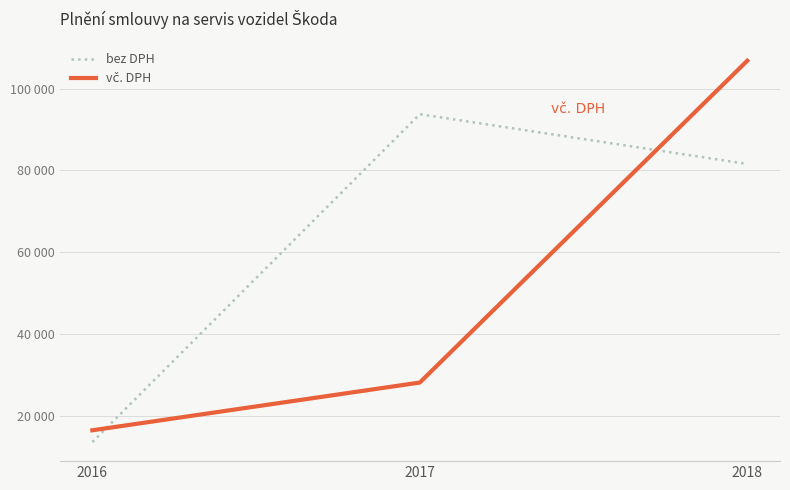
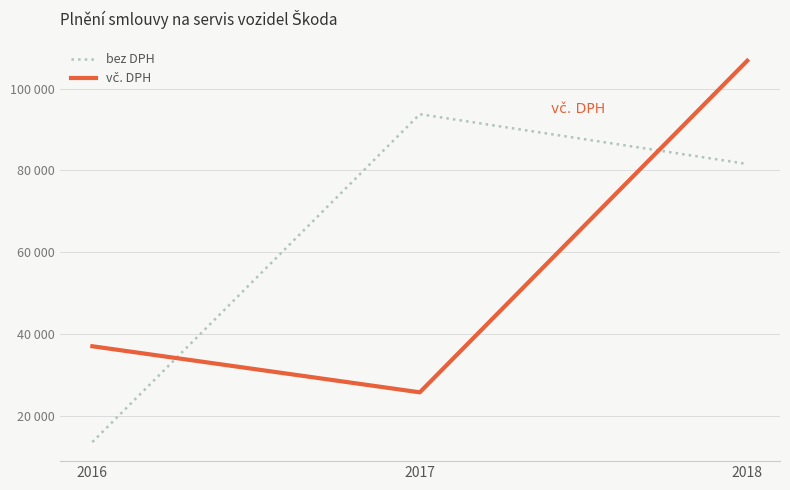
vč. DPH, 2016: 17000 -> 37000
vč. DPH, 2017: 28000 -> 26000
